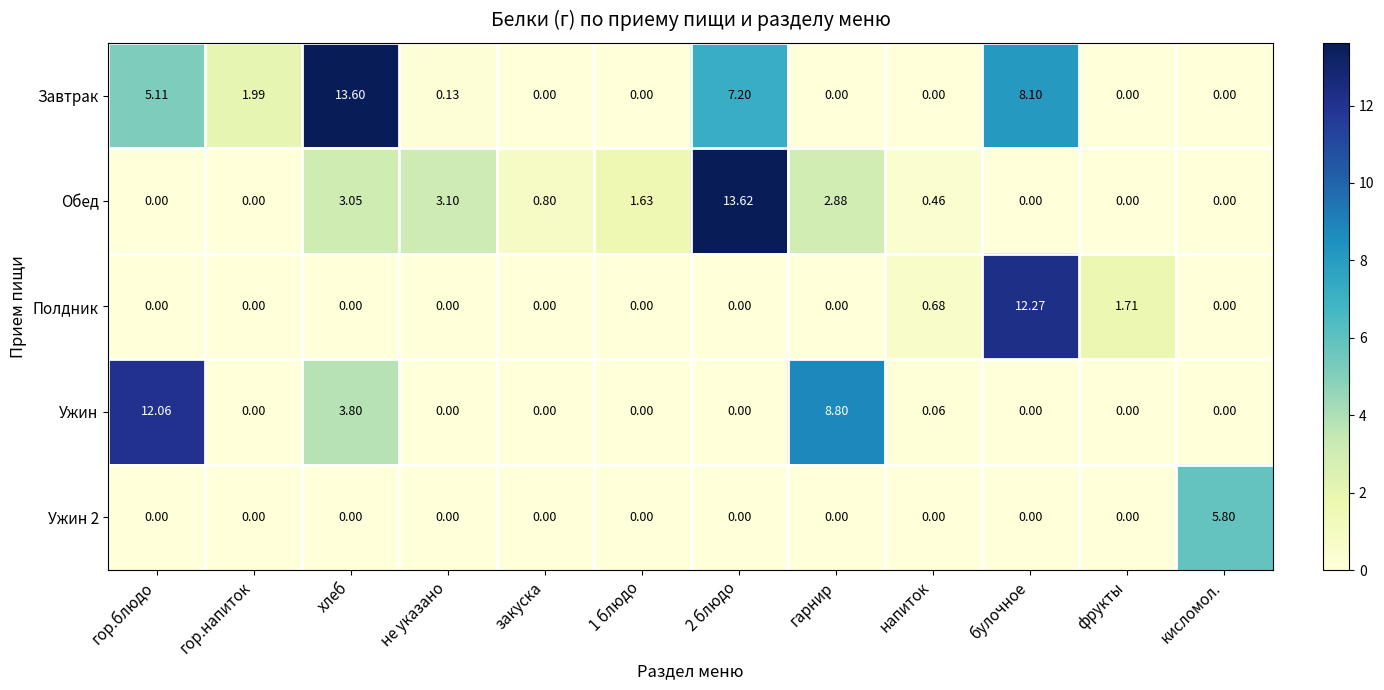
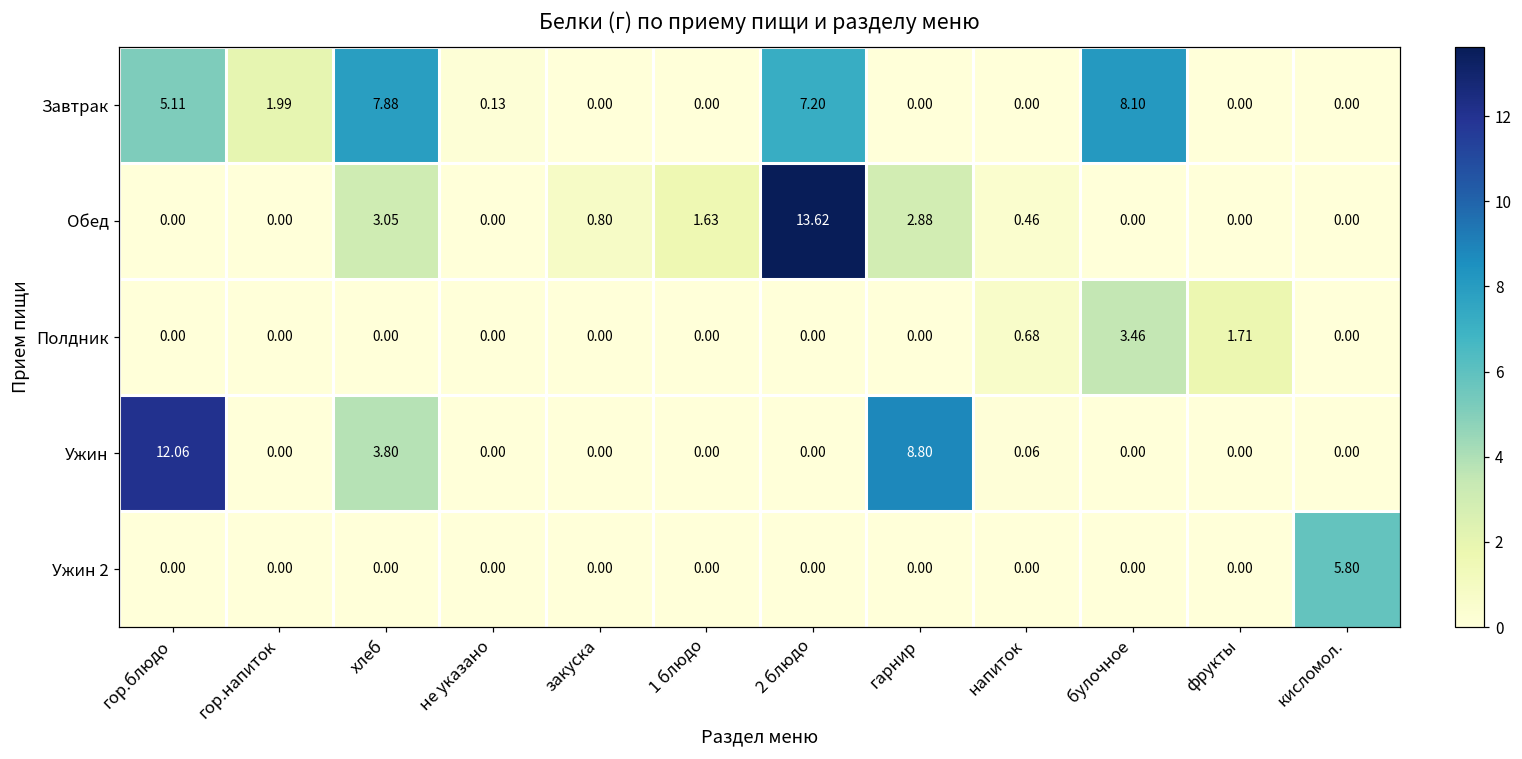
Завтрак, хлеб: 13.60 -> 7.88
Обед, не указано: 3.10 -> 0.00
Полдник, булочное: 12.27 -> 3.46
